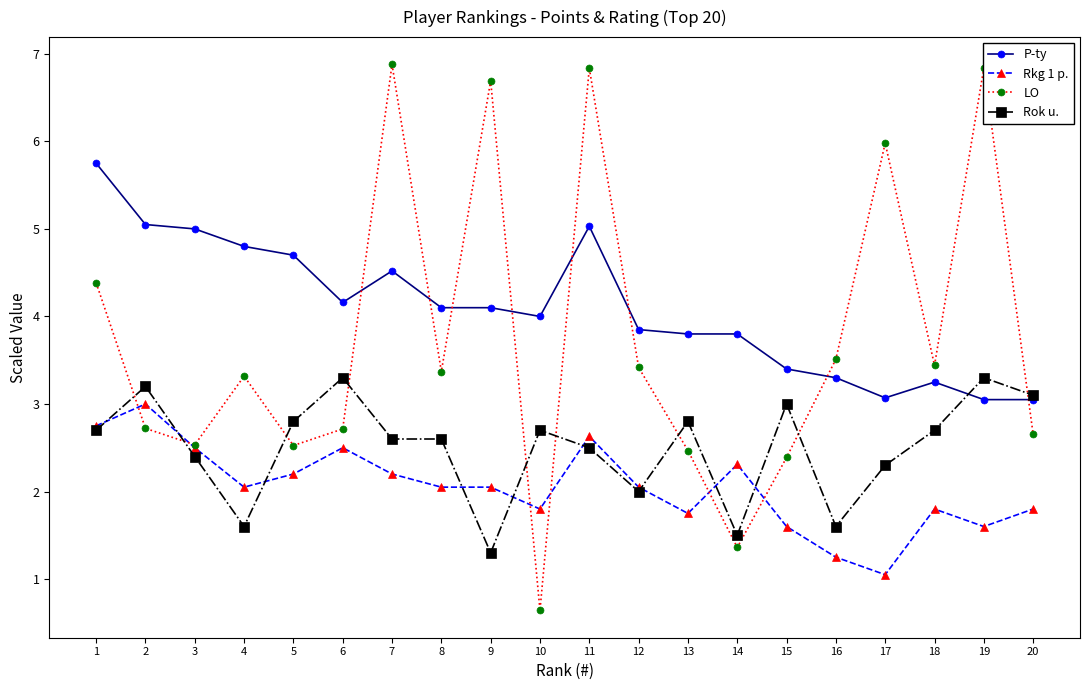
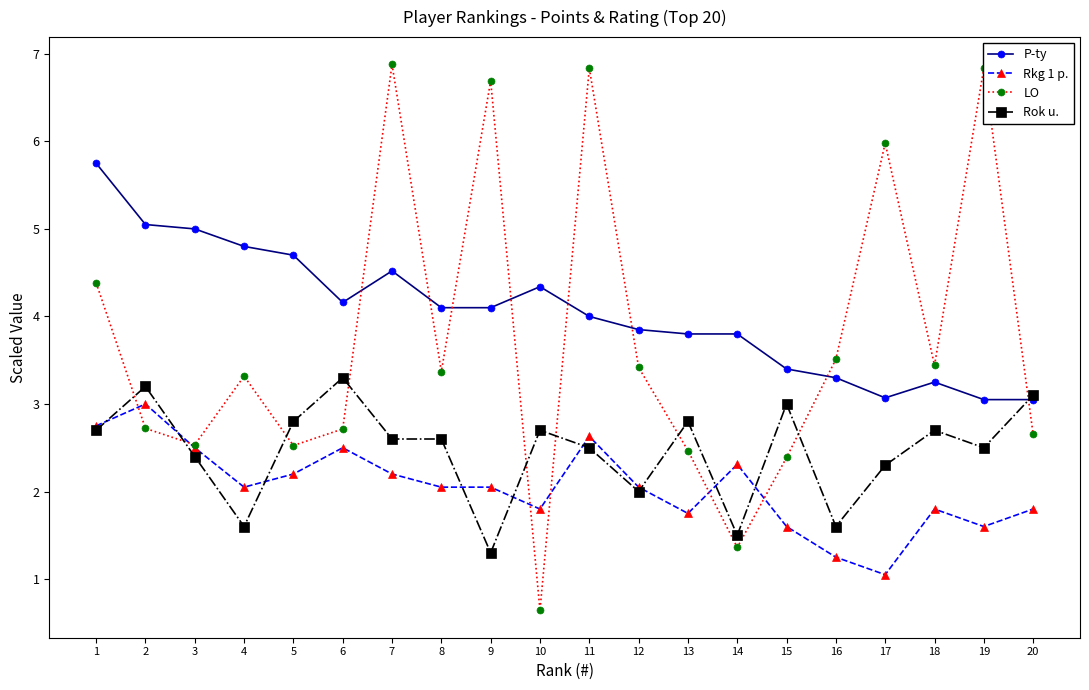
P-ty, 10: 4.0 -> 4.3
P-ty, 11: 5.0 -> 4.0
Rok u., 19: 3.3 -> 2.5
